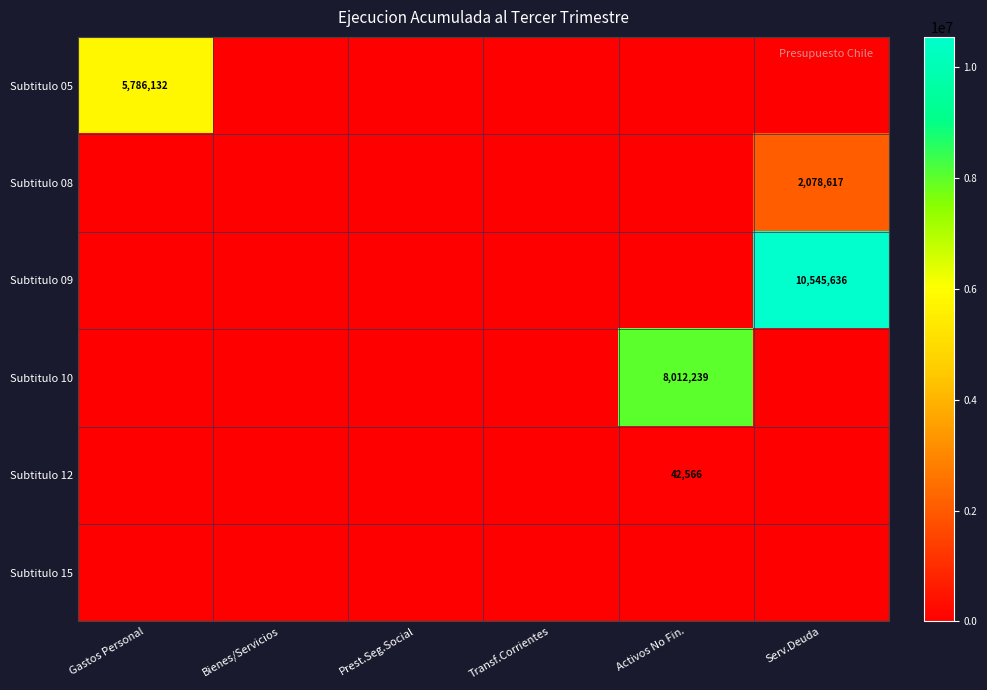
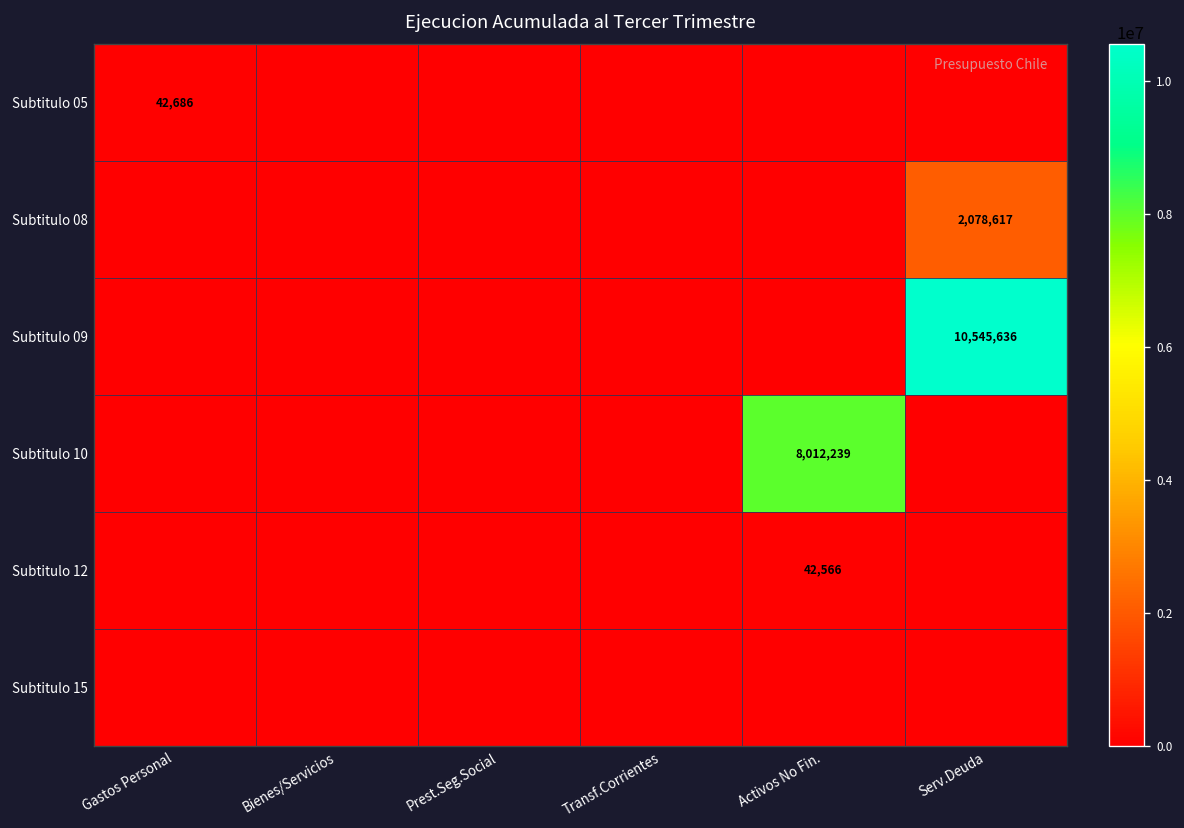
Subtitulo 05, Gastos Personal: 5,786,132 -> 42,686
